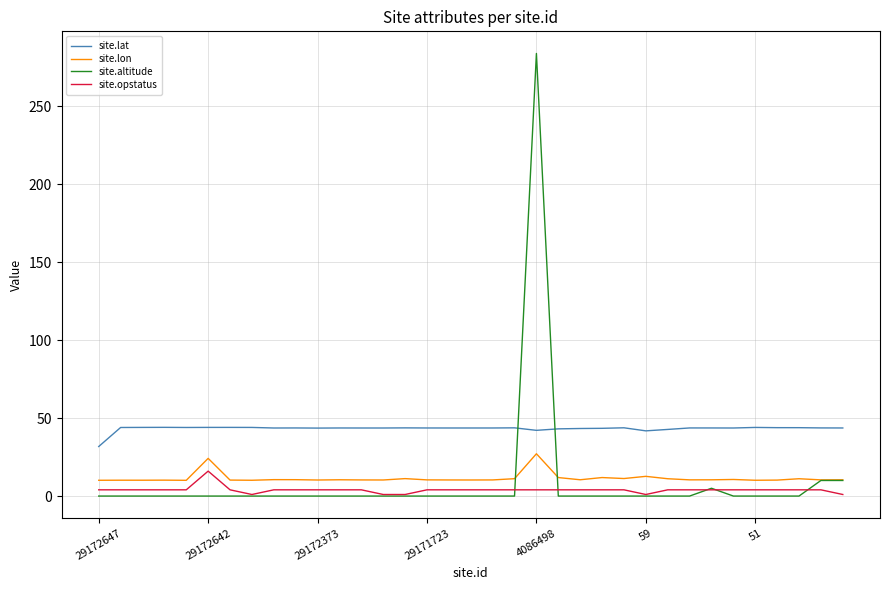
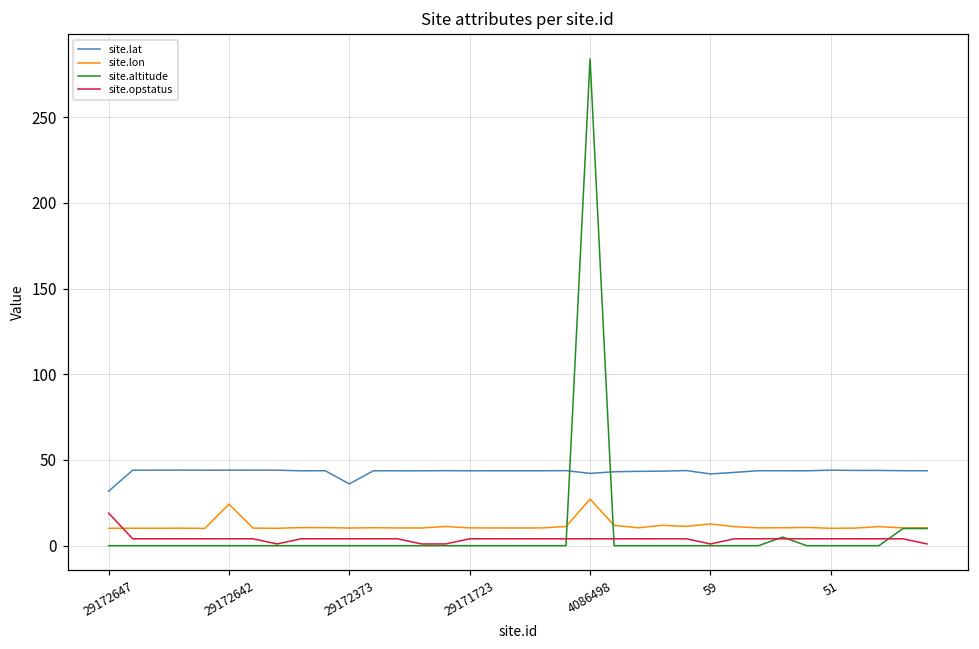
site.opstatus, 29172647: 4 -> 19
site.opstatus, 29172642: 16 -> 4
site.lat, 29172373: 44 -> 36
